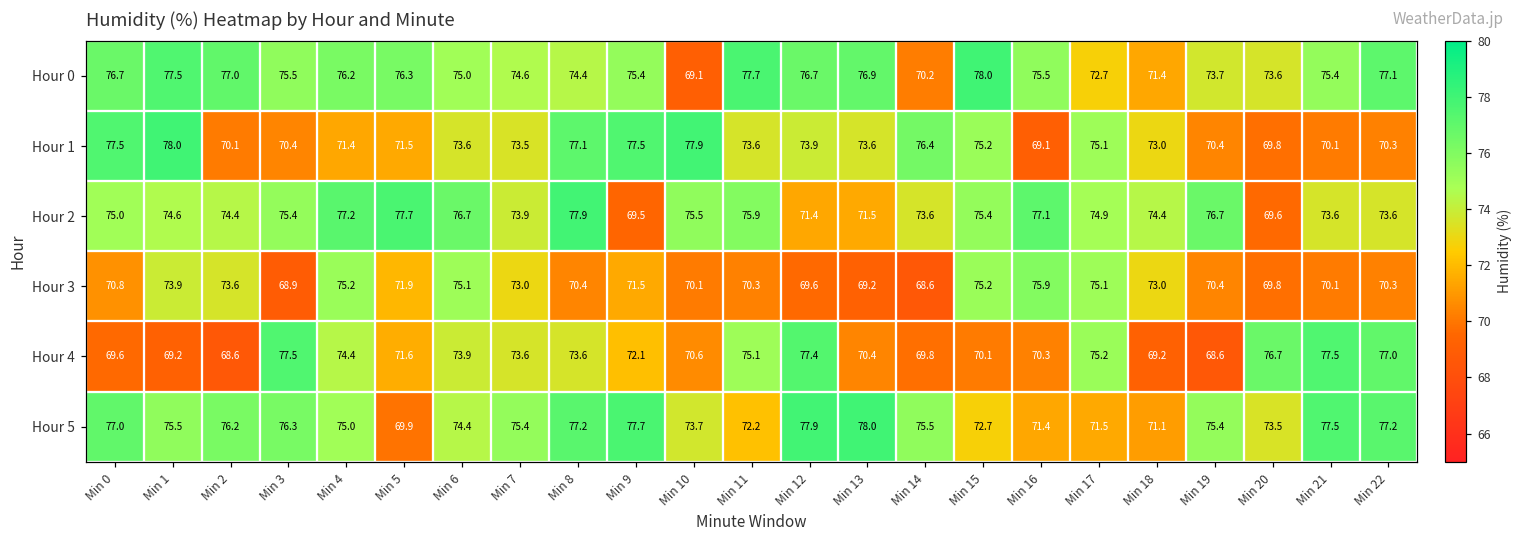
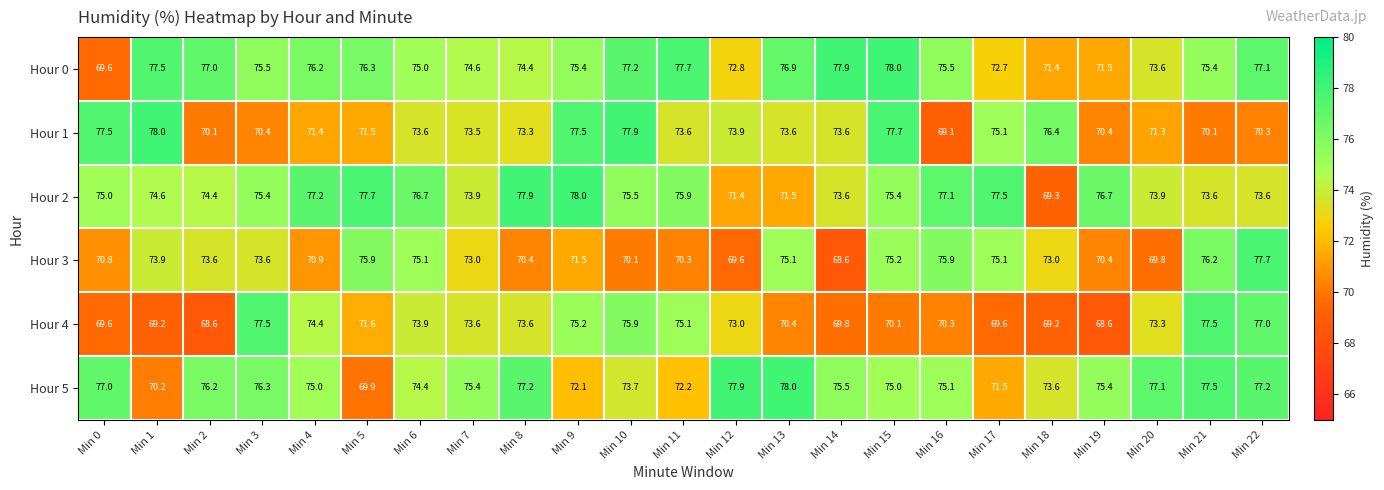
Hour 0, Min 0: 76.7 -> 69.6
Hour 0, Min 10: 69.1 -> 77.2
Hour 0, Min 12: 76.7 -> 72.8
Hour 0, Min 14: 70.2 -> 77.9
Hour 0, Min 19: 73.7 -> 71.5
Hour 1, Min 8: 77.1 -> 73.3
Hour 1, Min 14: 76.4 -> 73.6
Hour 1, Min 15: 75.2 -> 77.7
Hour 1, Min 18: 73.0 -> 76.4
Hour 1, Min 20: 69.8 -> 71.3
Hour 2, Min 9: 69.5 -> 78.0
Hour 2, Min 17: 74.9 -> 77.5
Hour 2, Min 18: 74.4 -> 69.3
Hour 2, Min 20: 69.6 -> 73.9
Hour 3, Min 3: 68.9 -> 73.6
Hour 3, Min 4: 75.2 -> 70.9
Hour 3, Min 5: 71.9 -> 75.9
Hour 3, Min 13: 69.2 -> 75.1
Hour 3, Min 21: 70.1 -> 76.2
Hour 3, Min 22: 70.3 -> 77.7
Hour 4, Min 9: 72.1 -> 75.2
Hour 4, Min 10: 70.6 -> 75.9
Hour 4, Min 12: 77.4 -> 73.0
Hour 4, Min 17: 75.2 -> 69.6
Hour 4, Min 20: 76.7 -> 73.3
Hour 5, Min 1: 75.5 -> 70.2
Hour 5, Min 9: 77.7 -> 72.1
Hour 5, Min 15: 72.7 -> 75.0
Hour 5, Min 16: 71.4 -> 75.1
Hour 5, Min 18: 71.1 -> 73.6
Hour 5, Min 20: 73.5 -> 77.1
